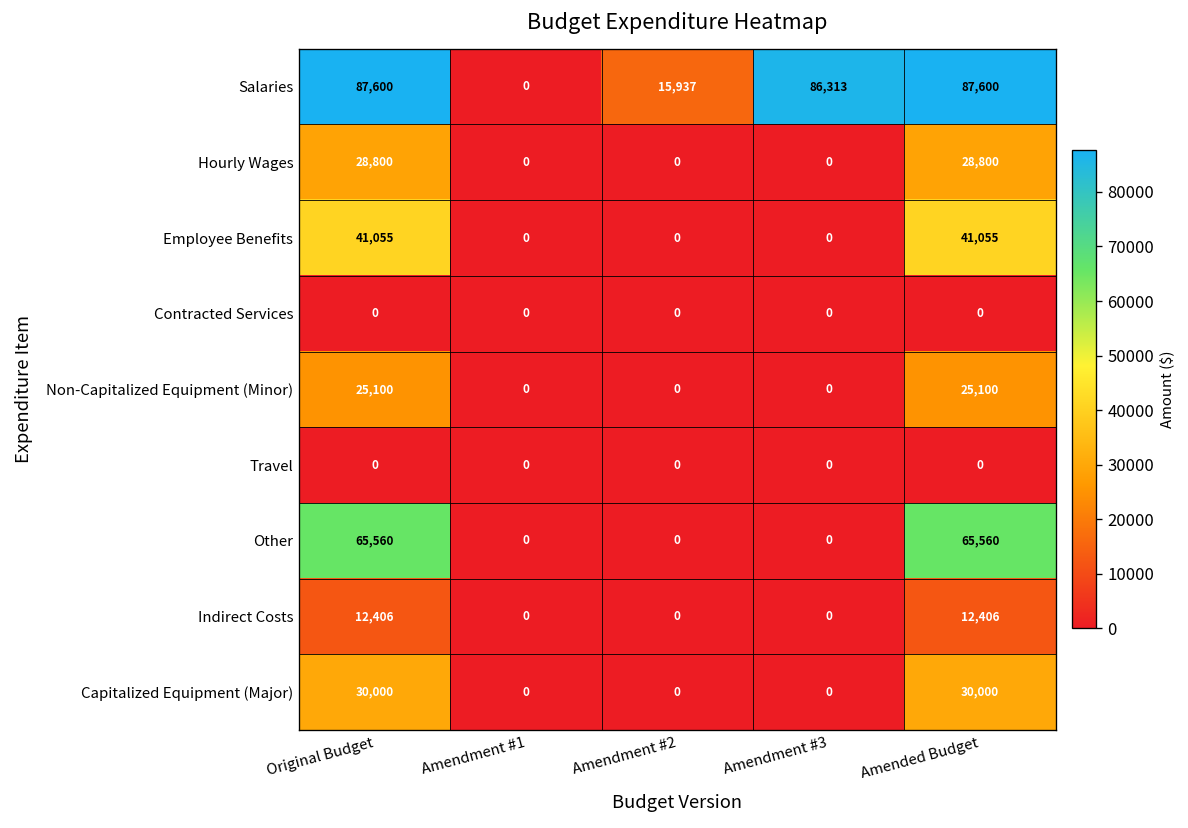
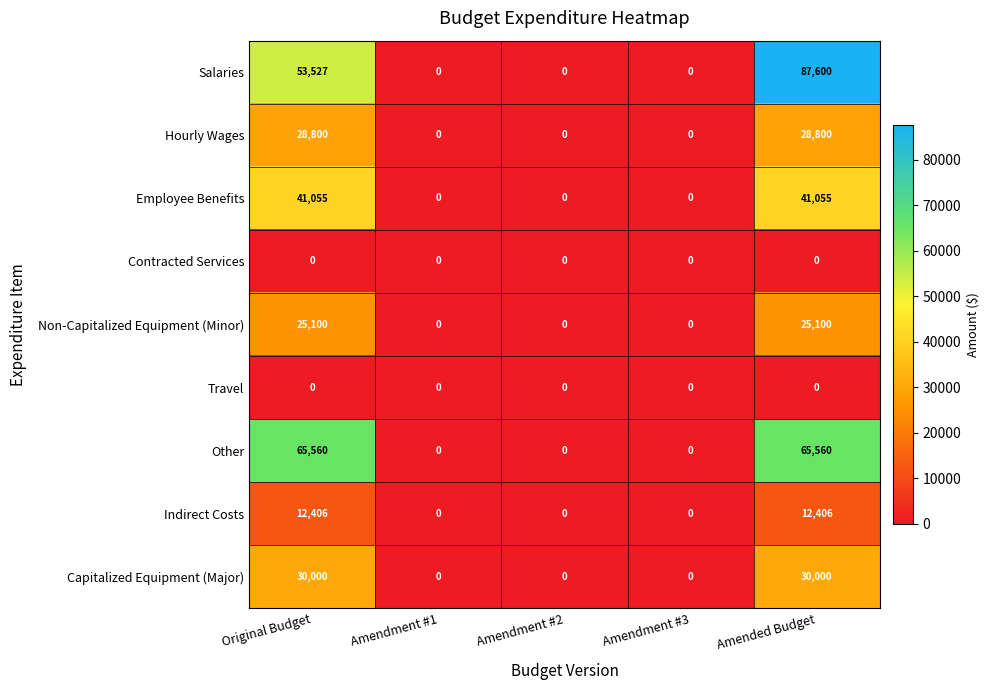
Salaries, Original Budget: 87,600 -> 53,527
Salaries, Amendment #2: 15,937 -> 0
Salaries, Amendment #3: 86,313 -> 0
